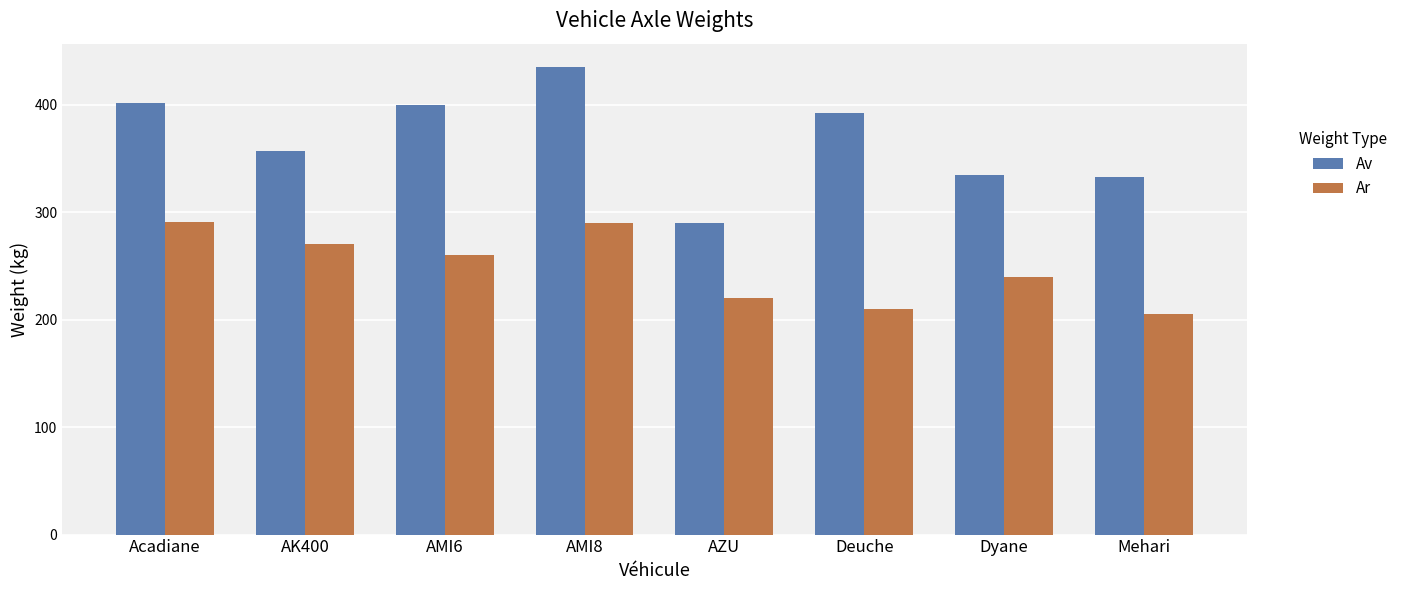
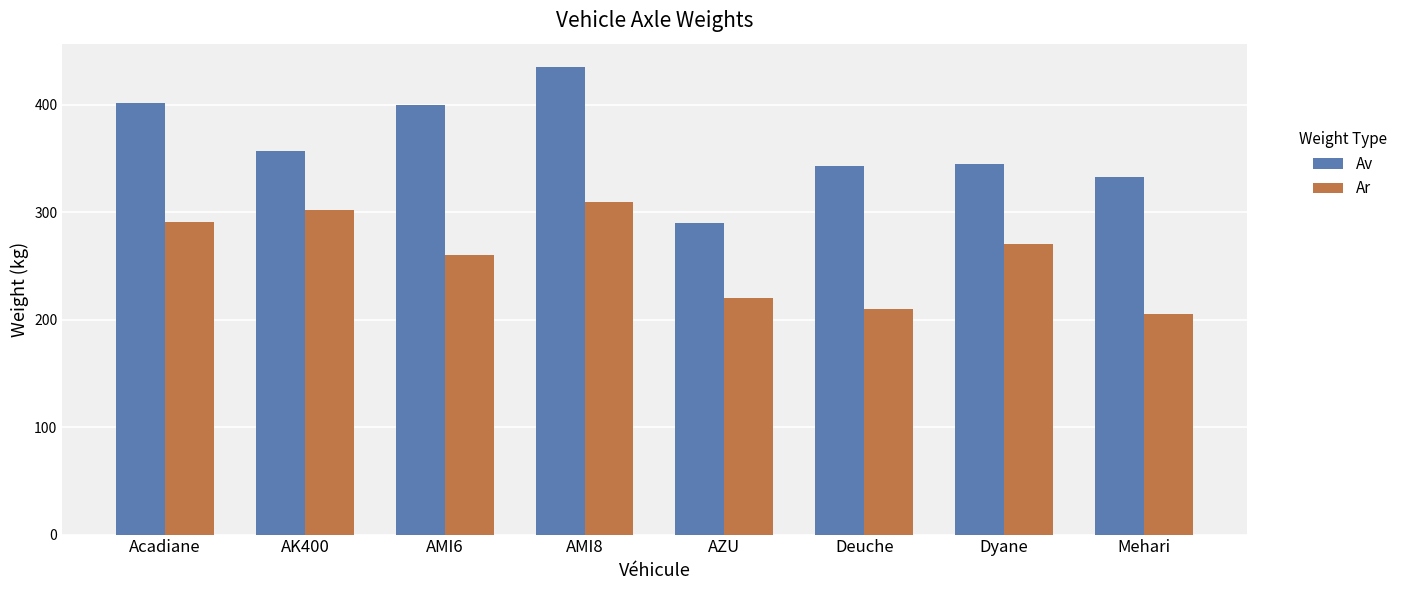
Ar, AK400: 270 -> 302
Ar, AMI8: 290 -> 309
Av, Deuche: 392 -> 343
Av, Dyane: 335 -> 345
Ar, Dyane: 240 -> 270
